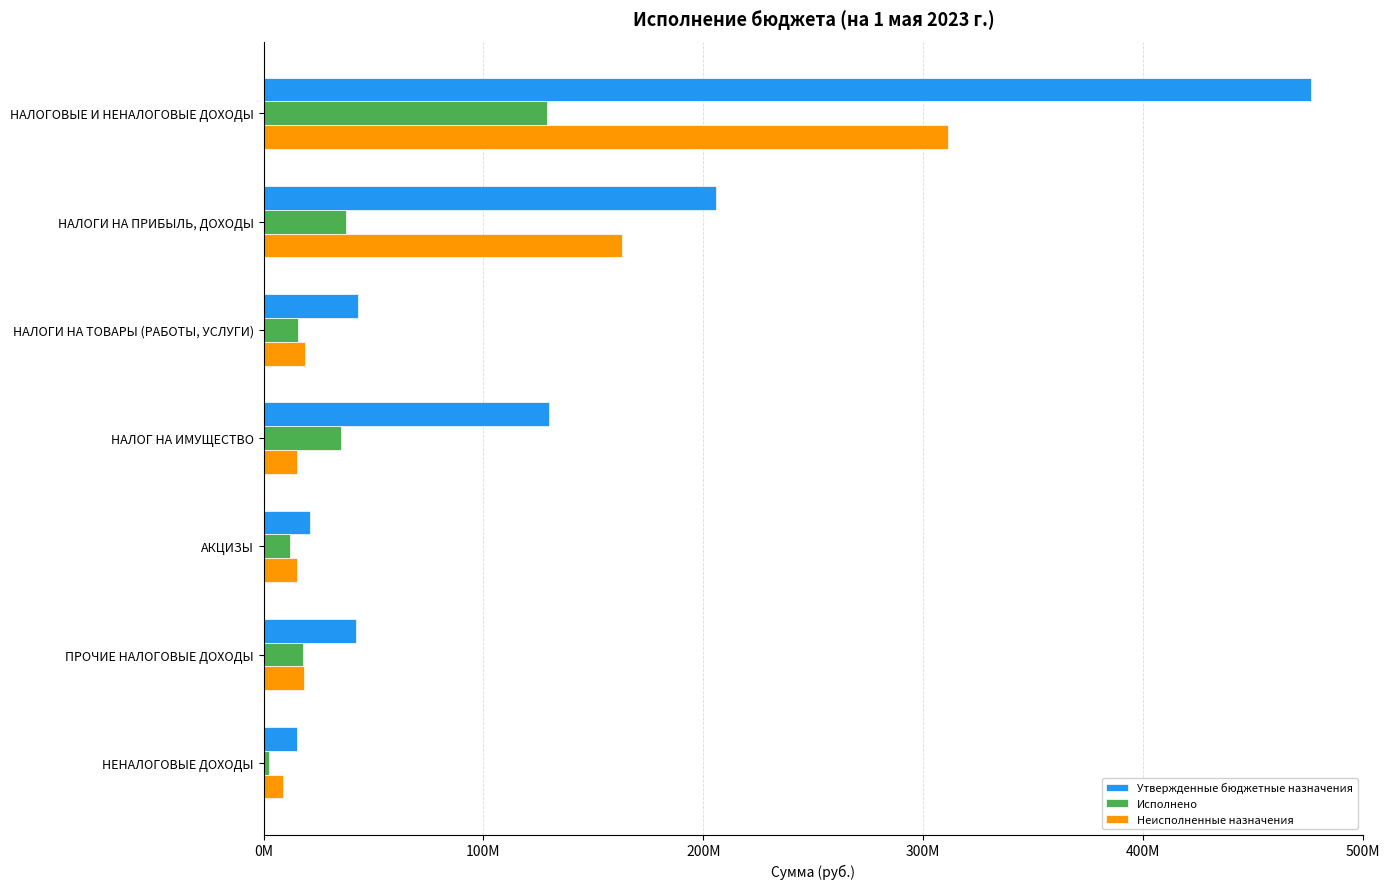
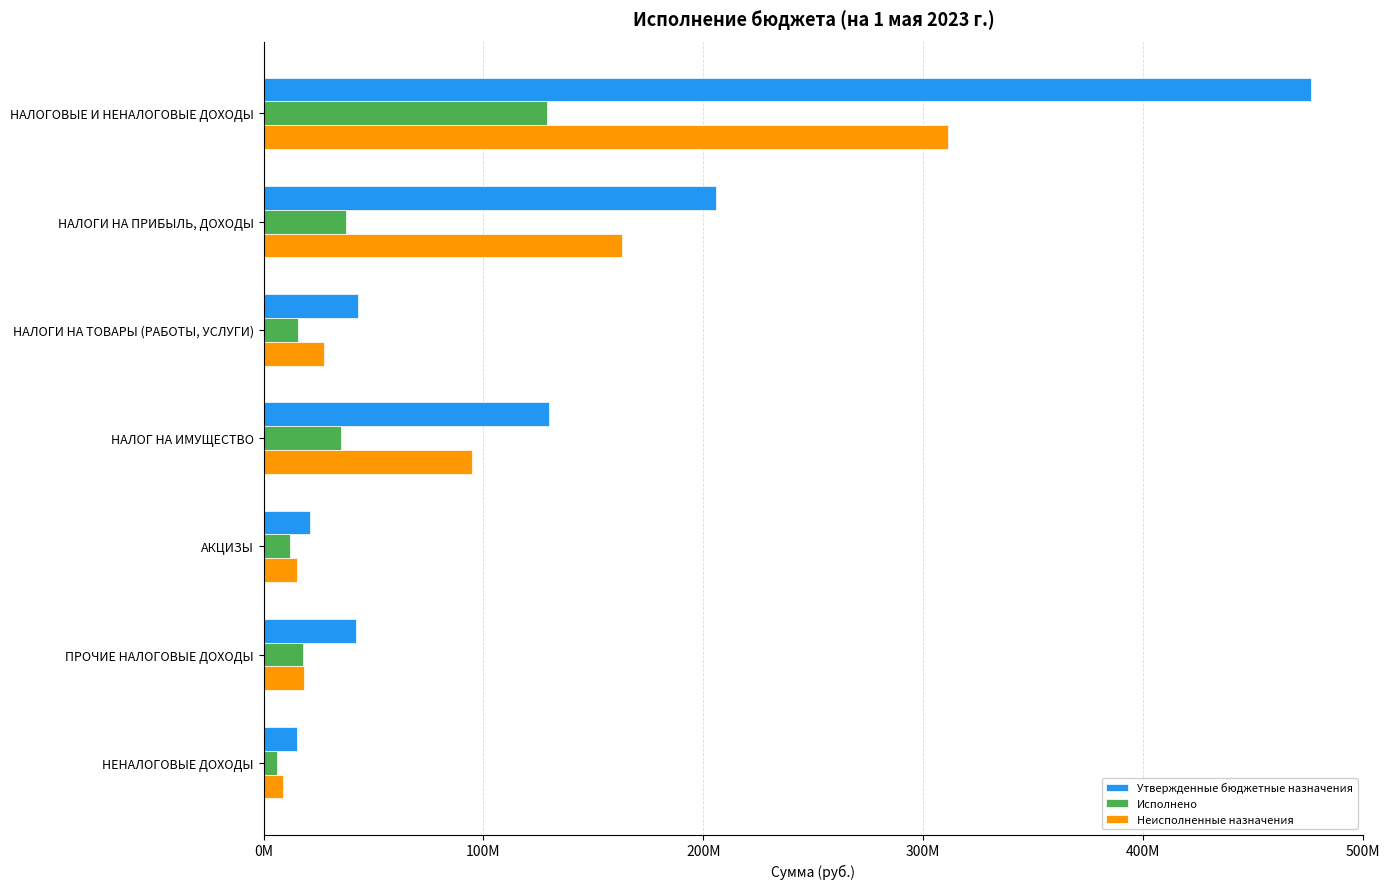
Неисполненные назначения, НАЛОГИ НА ТОВАРЫ (РАБОТЫ, УСЛУГИ): 19000000 -> 27000000
Неисполненные назначения, НАЛОГ НА ИМУЩЕСТВО: 15000000 -> 95000000
Исполнено, НЕНАЛОГОВЫЕ ДОХОДЫ: 2000000 -> 6000000
